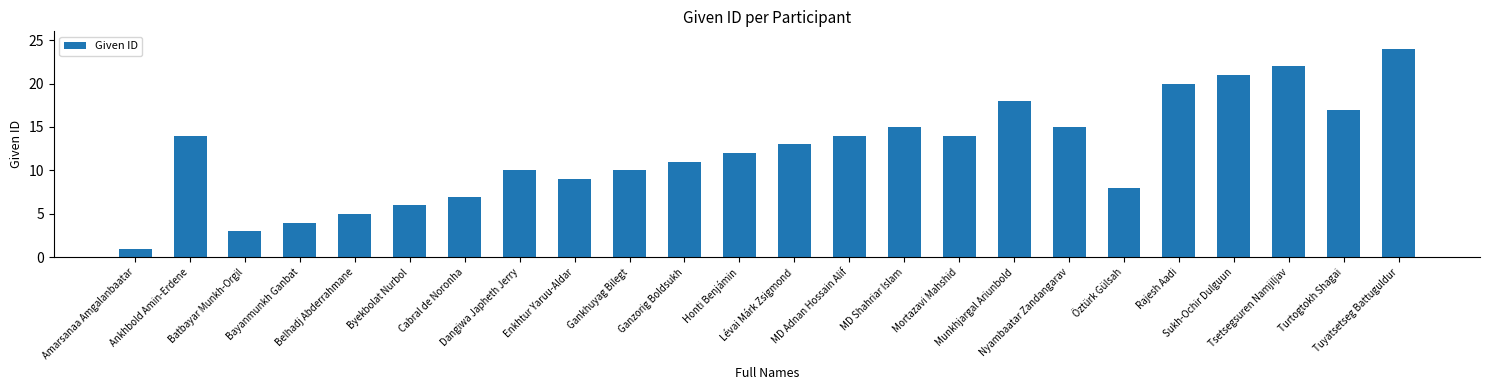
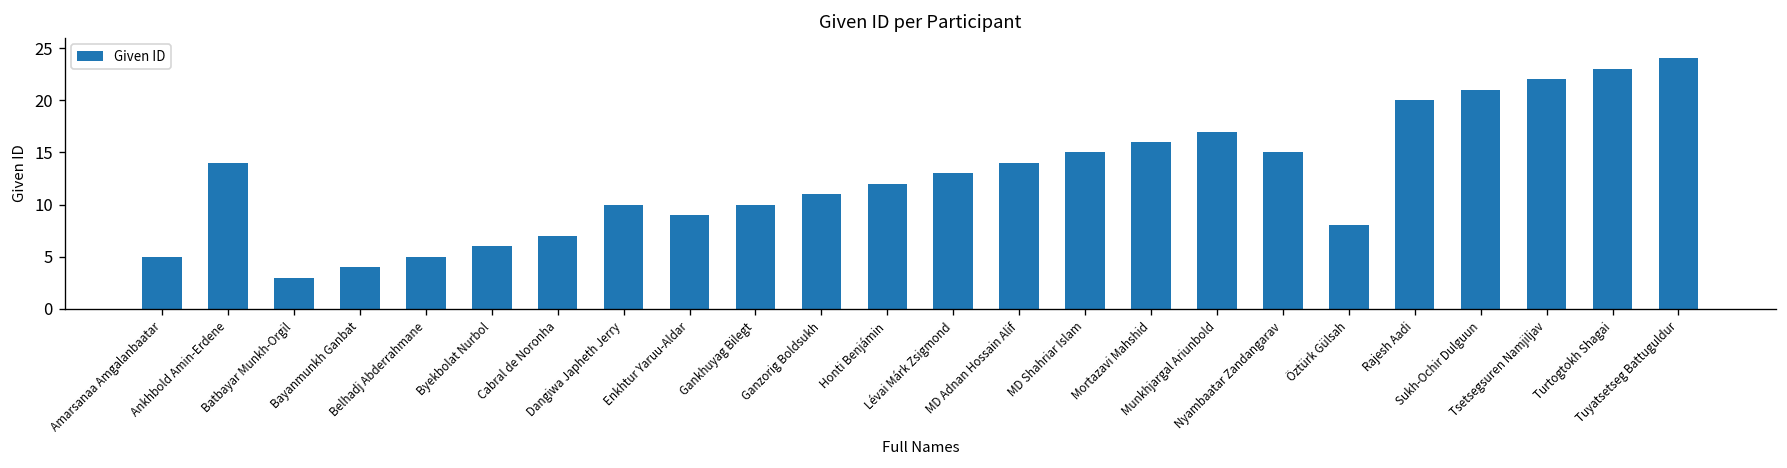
Amarsanaa Amgalanbaatar: 1 -> 5
Mortazavi Mahshid: 14 -> 16
Munkhjargal Ariunbold: 18 -> 17
Turtogtokh Shagai: 17 -> 23
